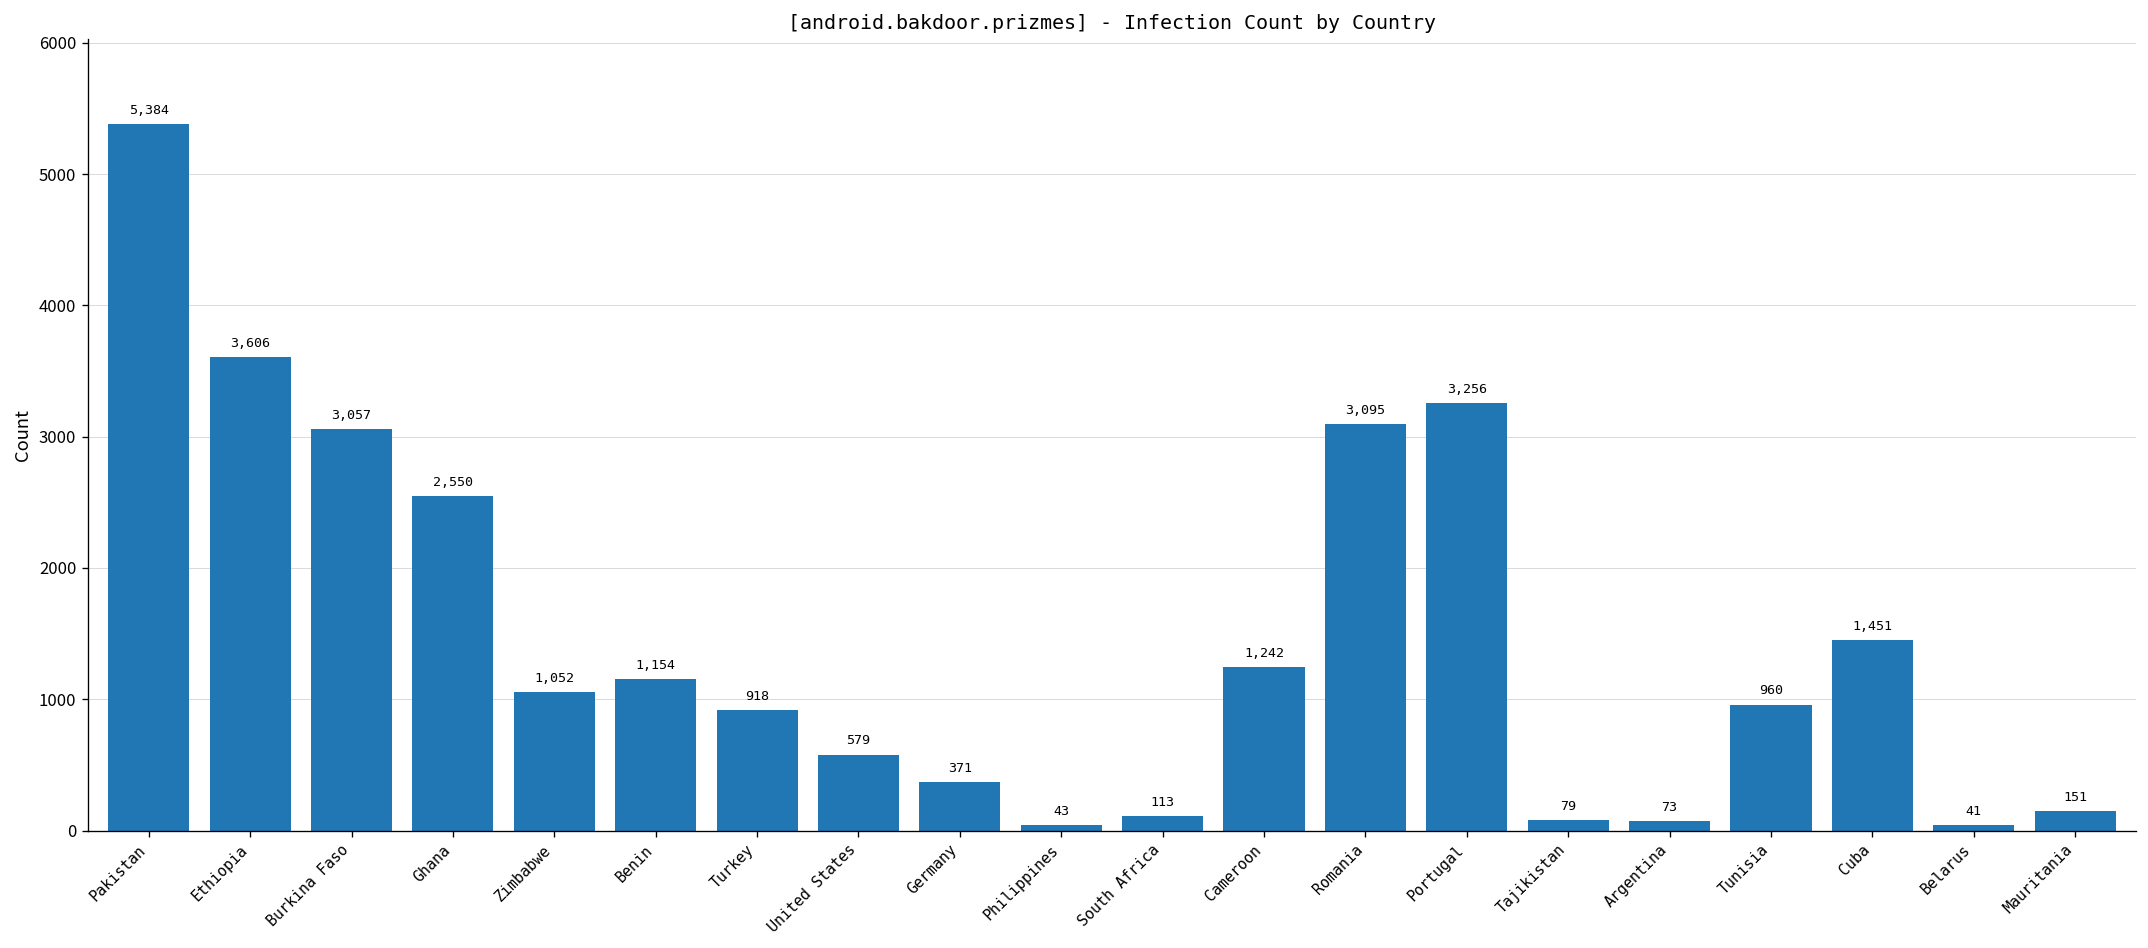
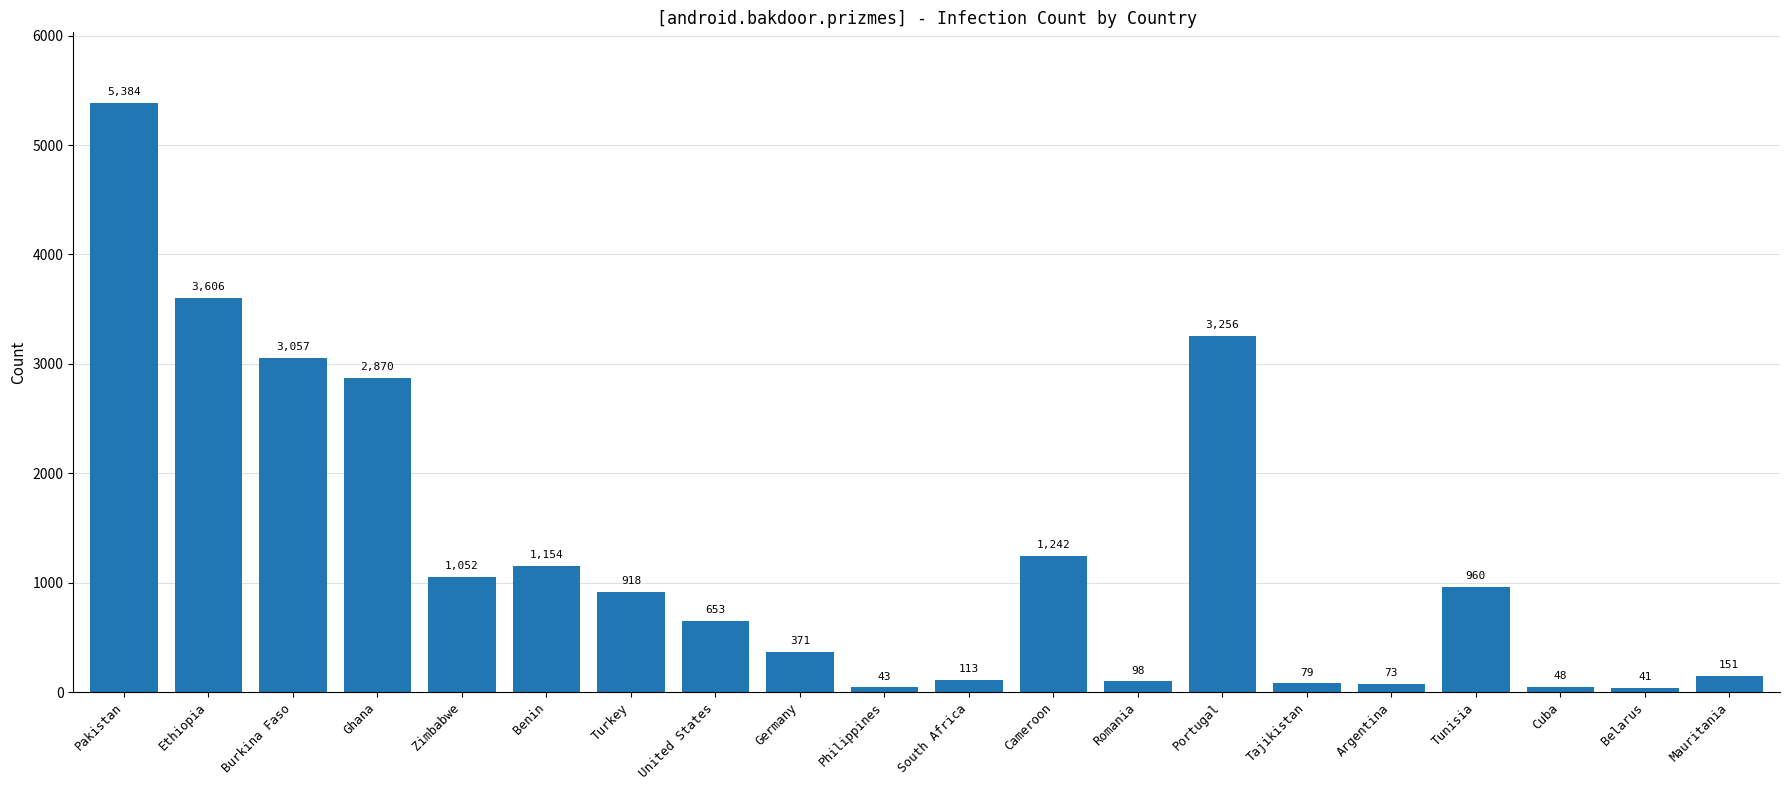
Ghana: 2,550 -> 2,870
United States: 579 -> 653
Romania: 3,095 -> 98
Cuba: 1,451 -> 48
